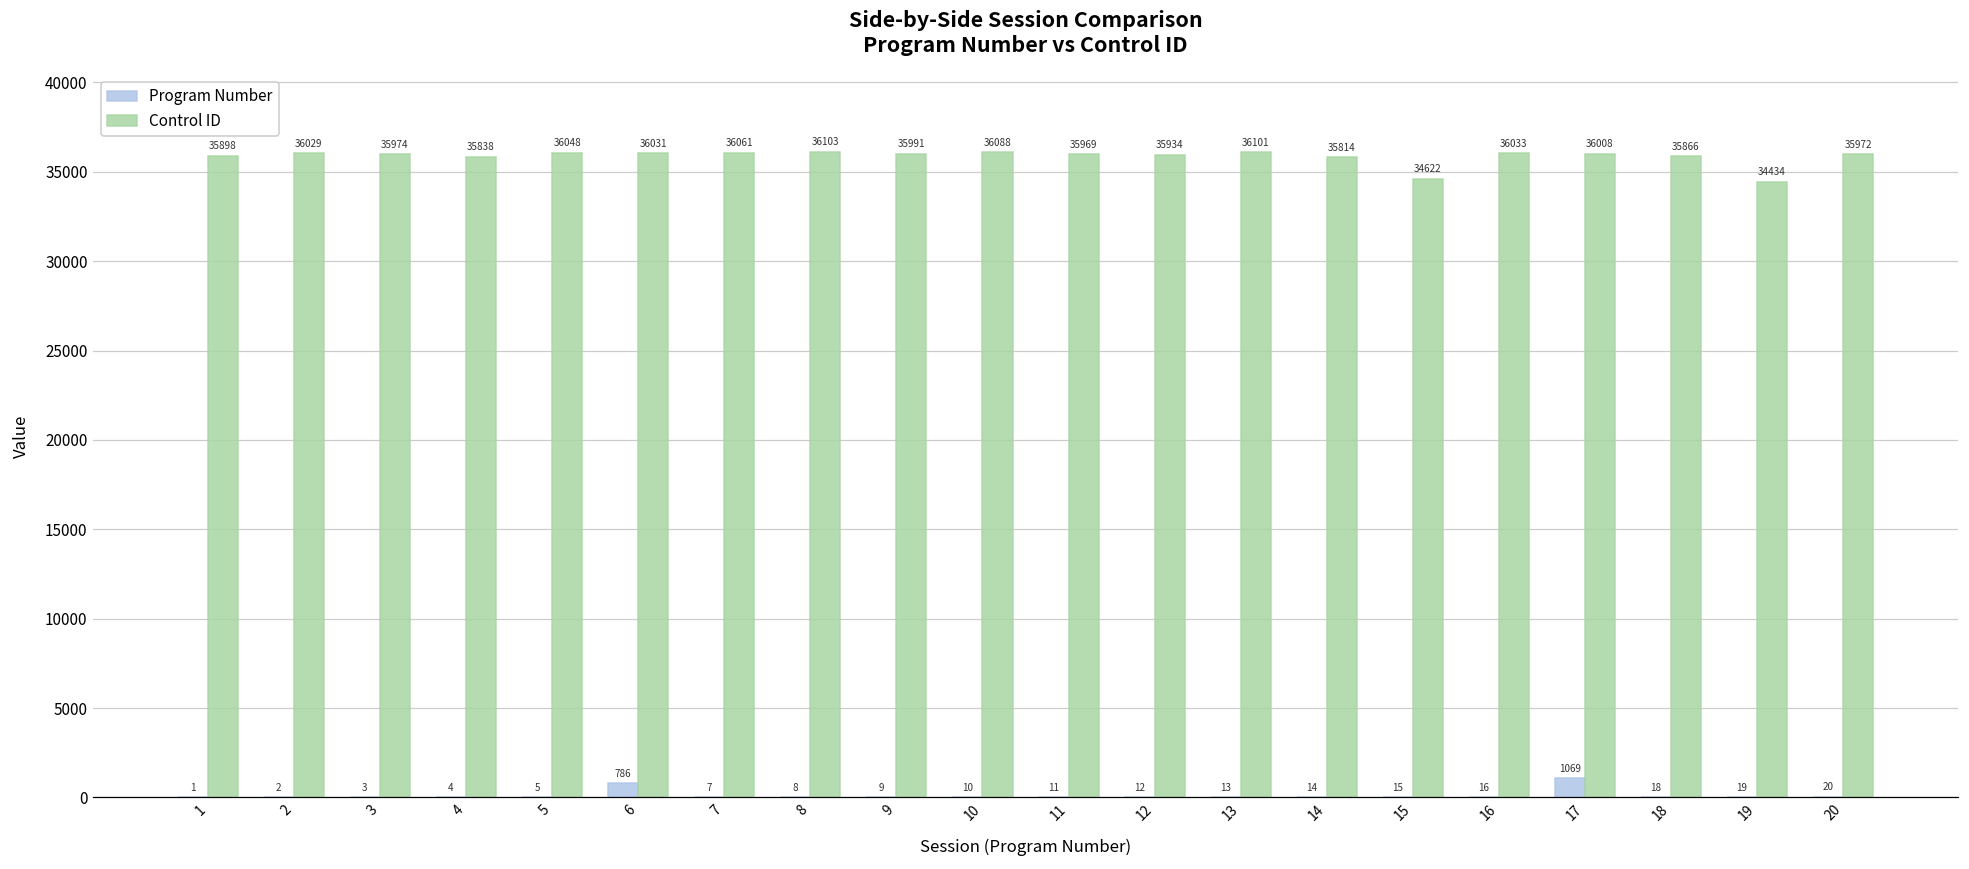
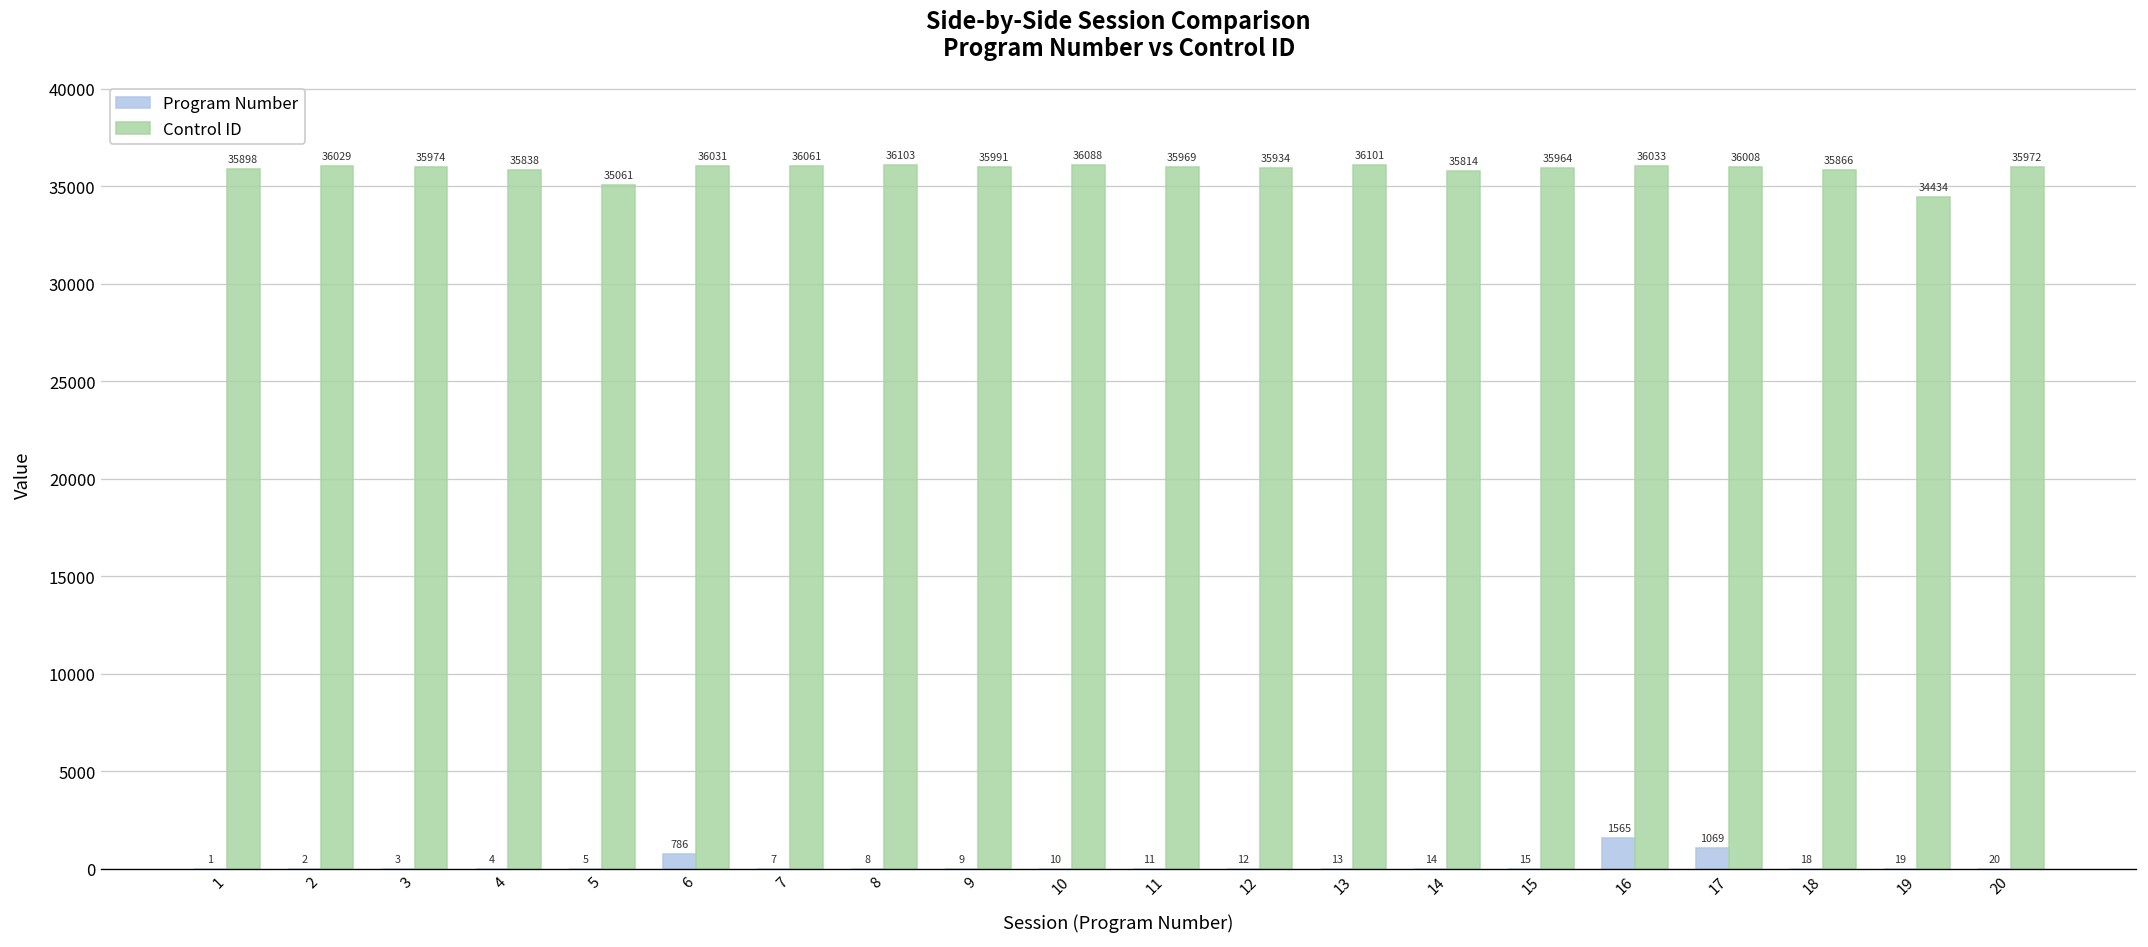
Control ID, 5: 36048 -> 35061
Control ID, 15: 34622 -> 35964
Program Number, 16: 16 -> 1565
